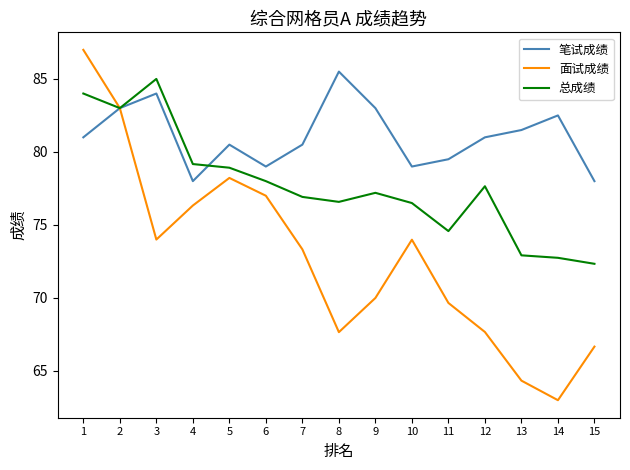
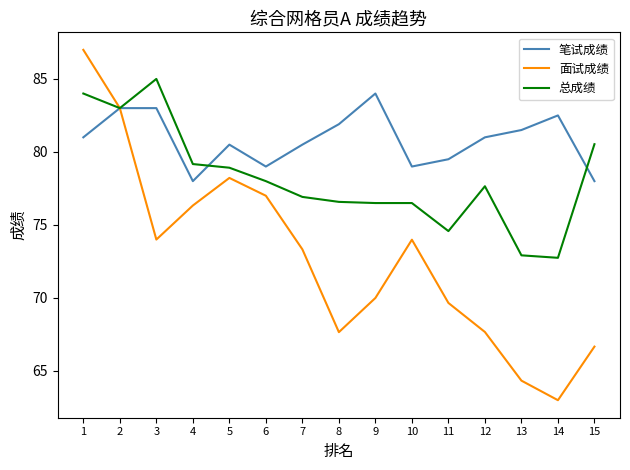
笔试成绩, 3: 84 -> 83
笔试成绩, 8: 85.5 -> 81.9
笔试成绩, 9: 83 -> 84
总成绩, 9: 77.2 -> 76.5
总成绩, 15: 72.3 -> 80.5
